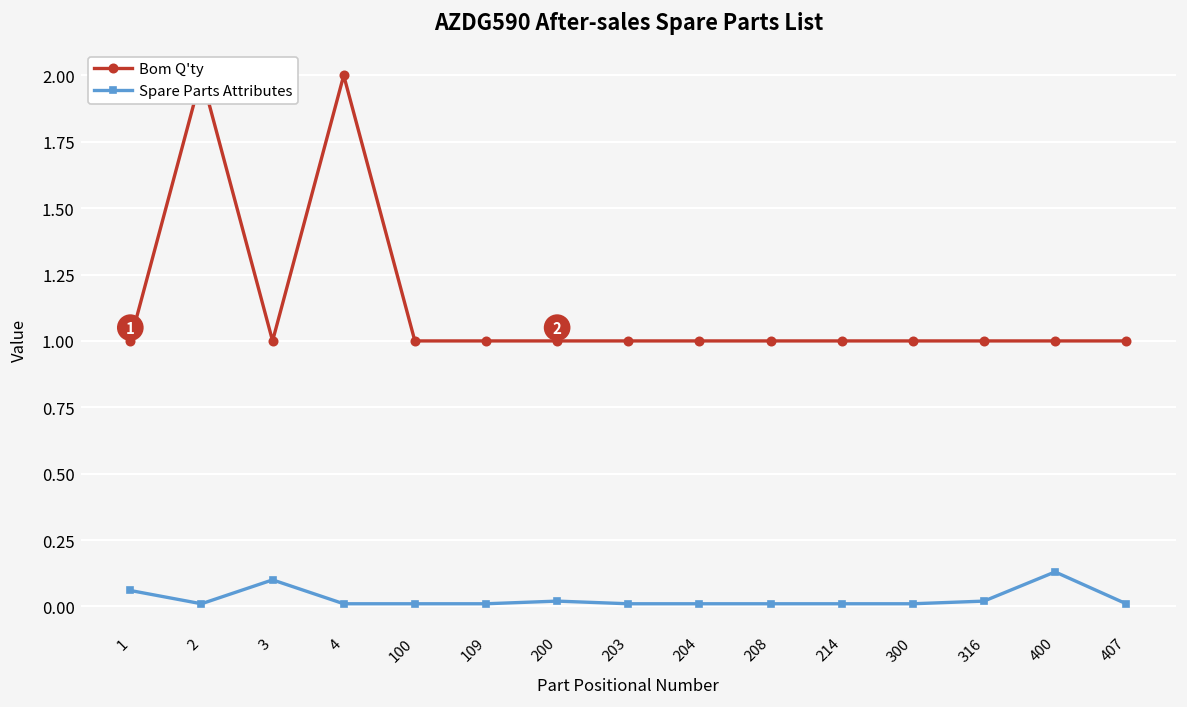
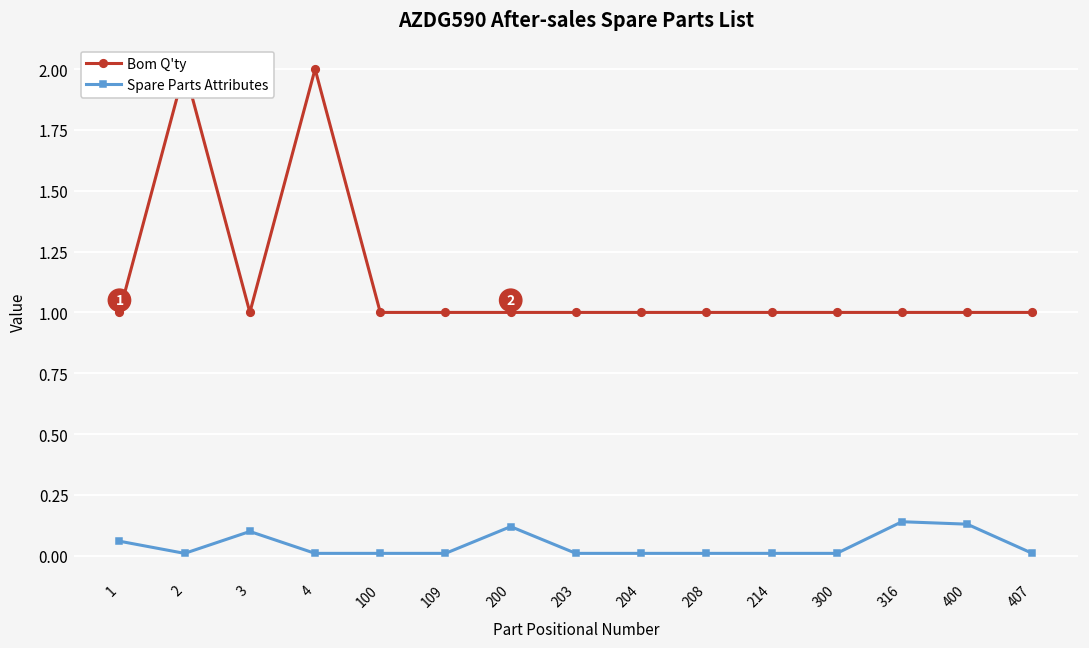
Spare Parts Attributes, 200: 0.02 -> 0.12
Spare Parts Attributes, 316: 0.02 -> 0.14
